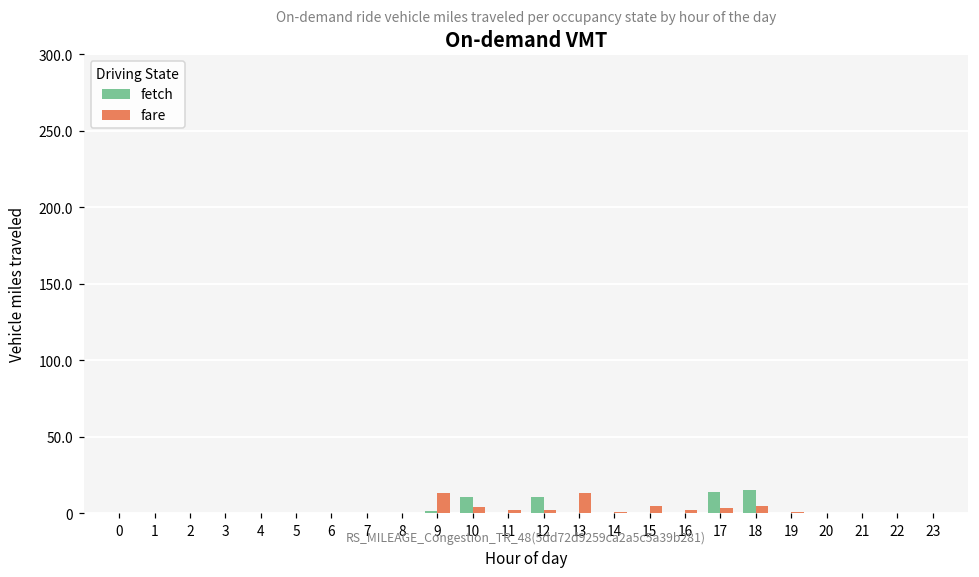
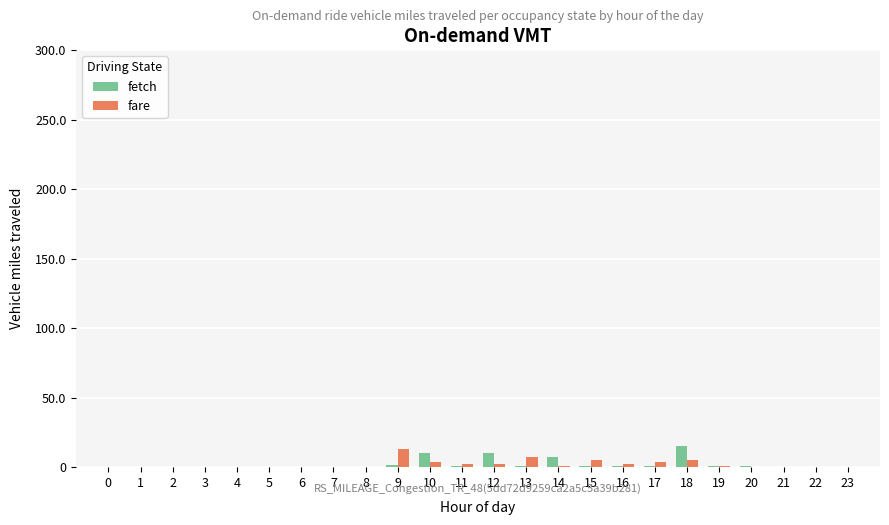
fare, 13: 14 -> 7
fetch, 14: 1 -> 7
fetch, 17: 14 -> 1
